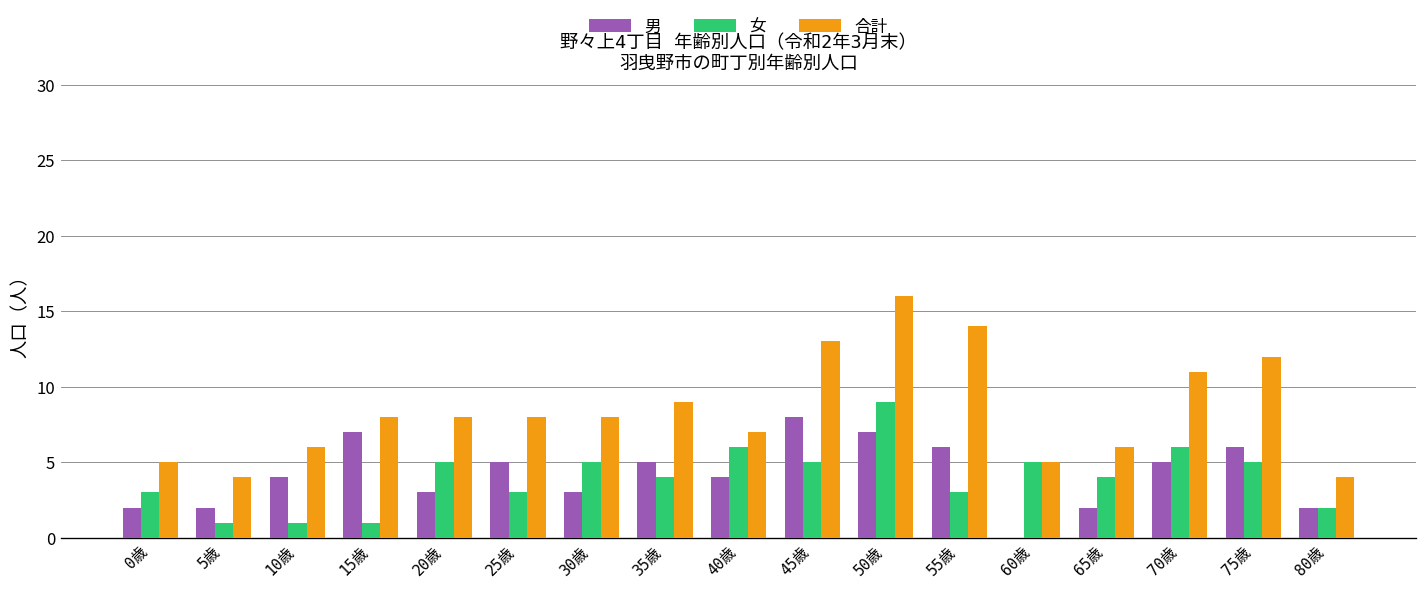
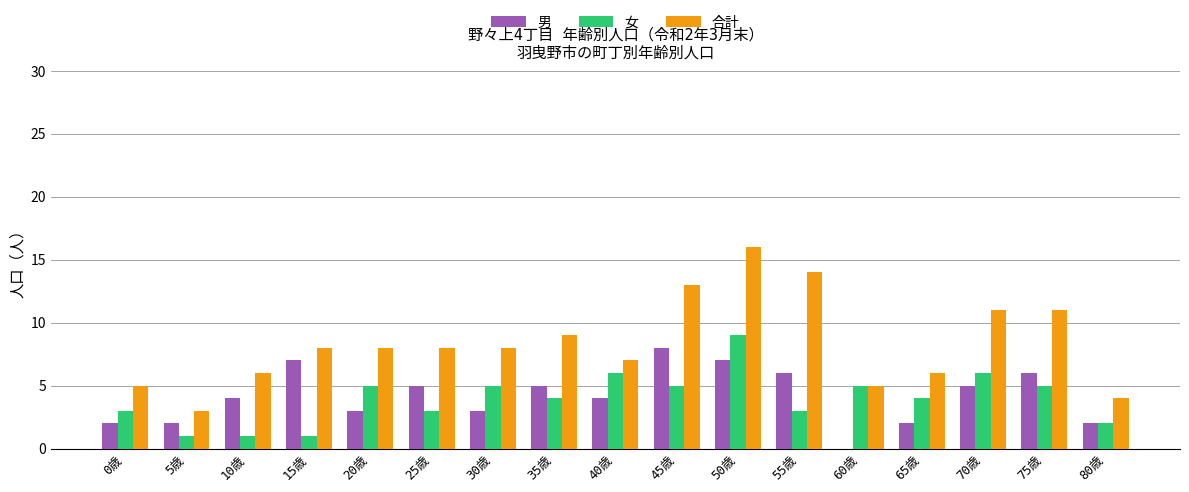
合計, 5歳: 4 -> 3
合計, 75歳: 12 -> 11
